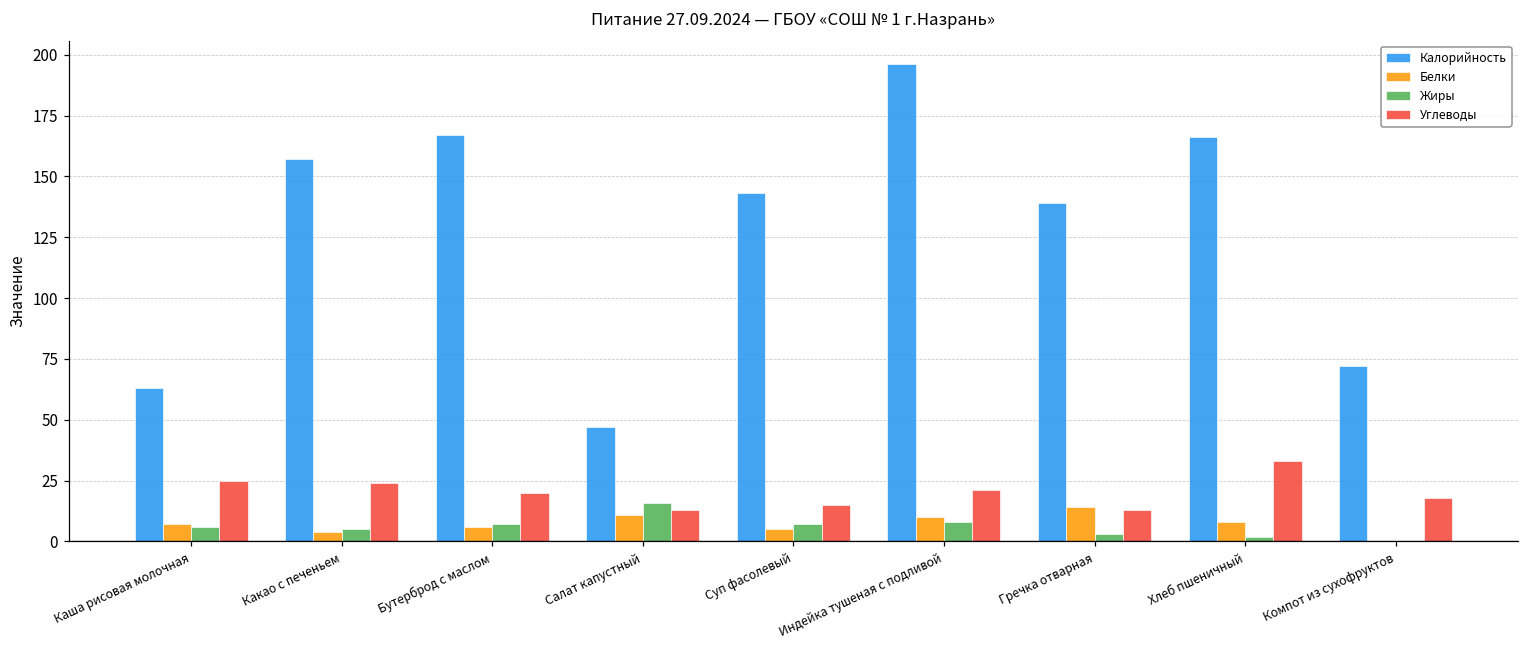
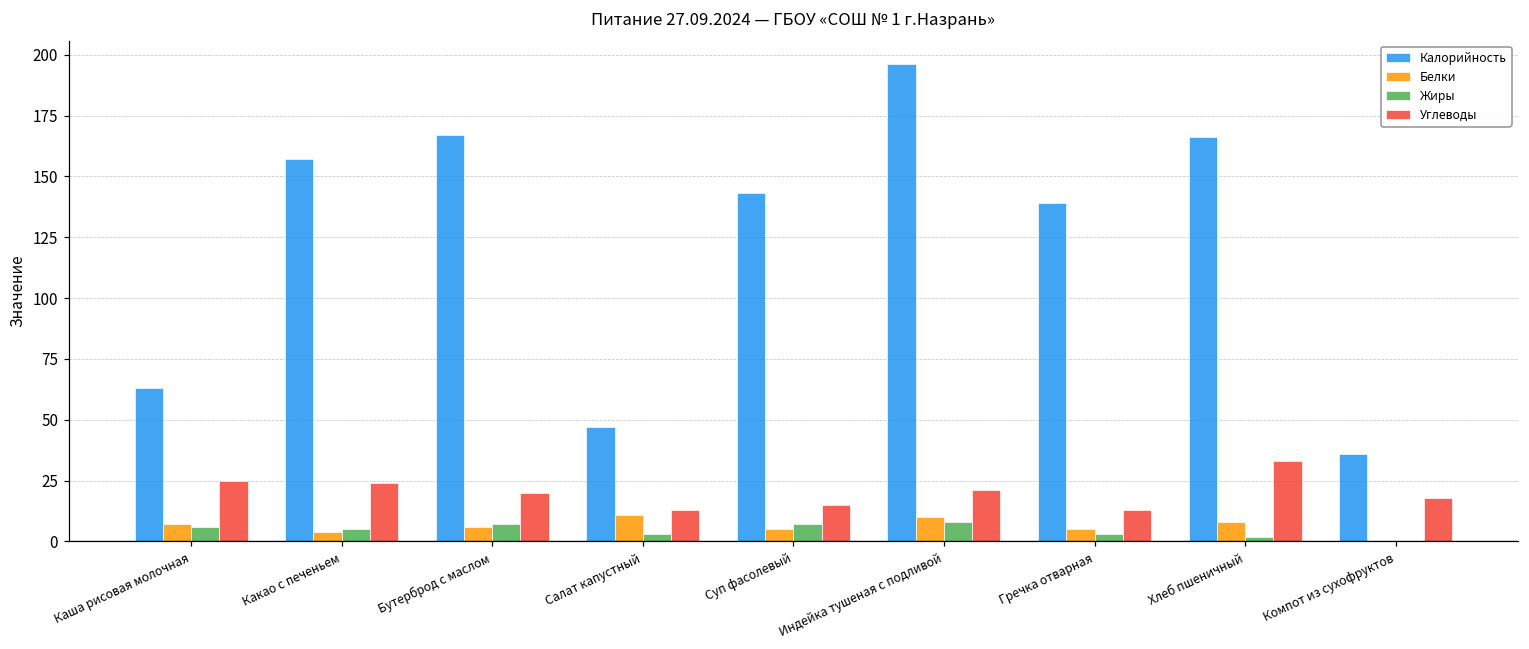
Жиры, Салат капустный: 16 -> 3
Белки, Гречка отварная: 14 -> 5
Калорийность, Компот из сухофруктов: 72 -> 36
